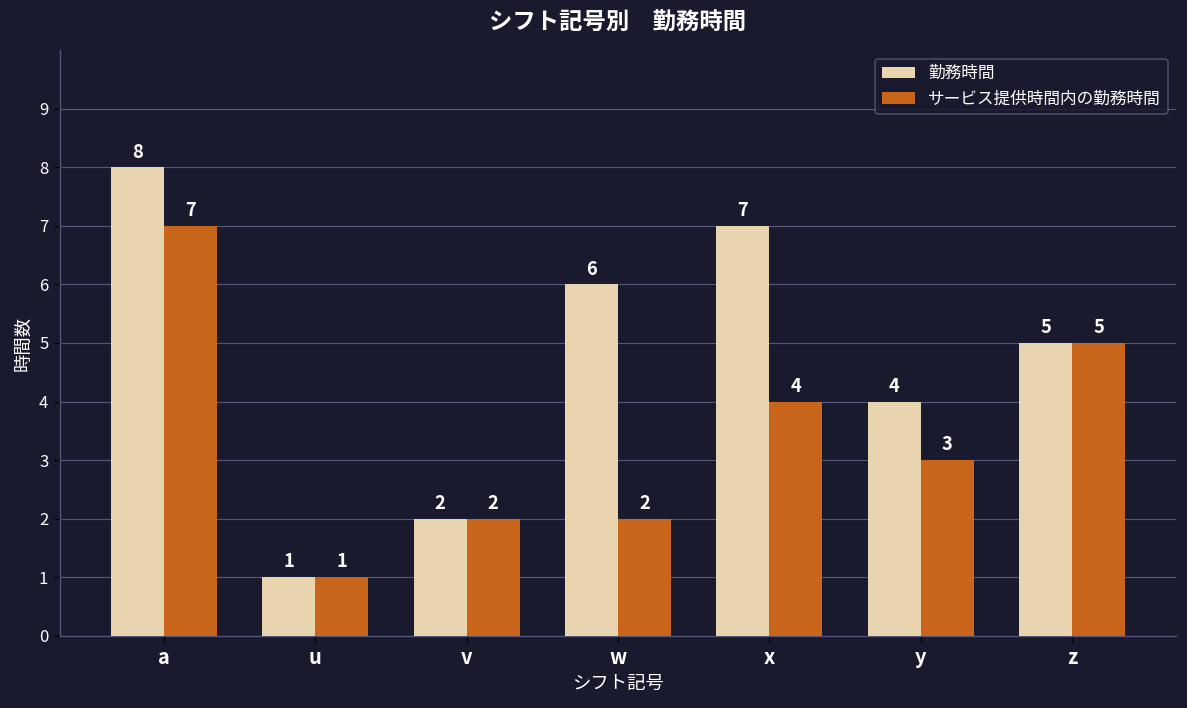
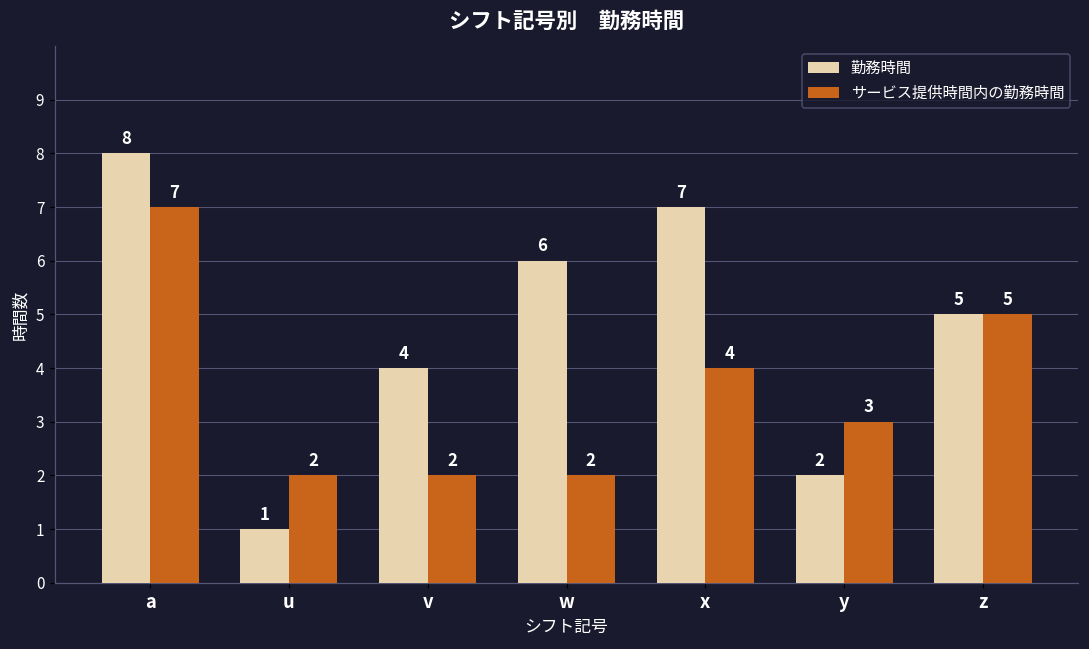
サービス提供時間内の勤務時間, u: 1 -> 2
勤務時間, v: 2 -> 4
勤務時間, y: 4 -> 2
